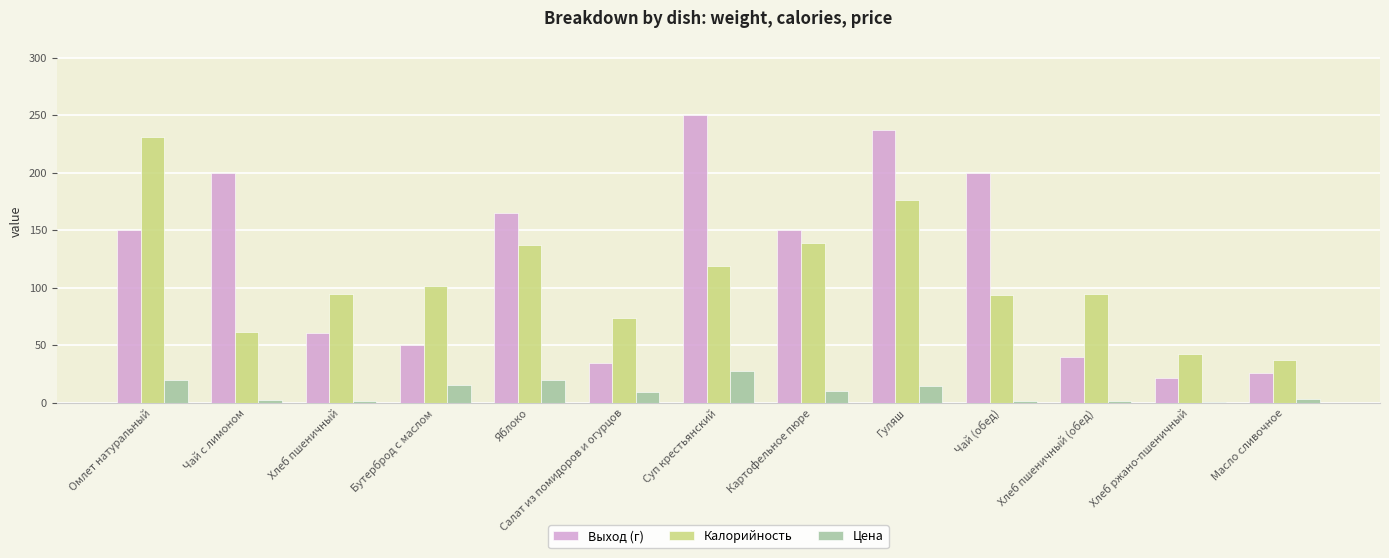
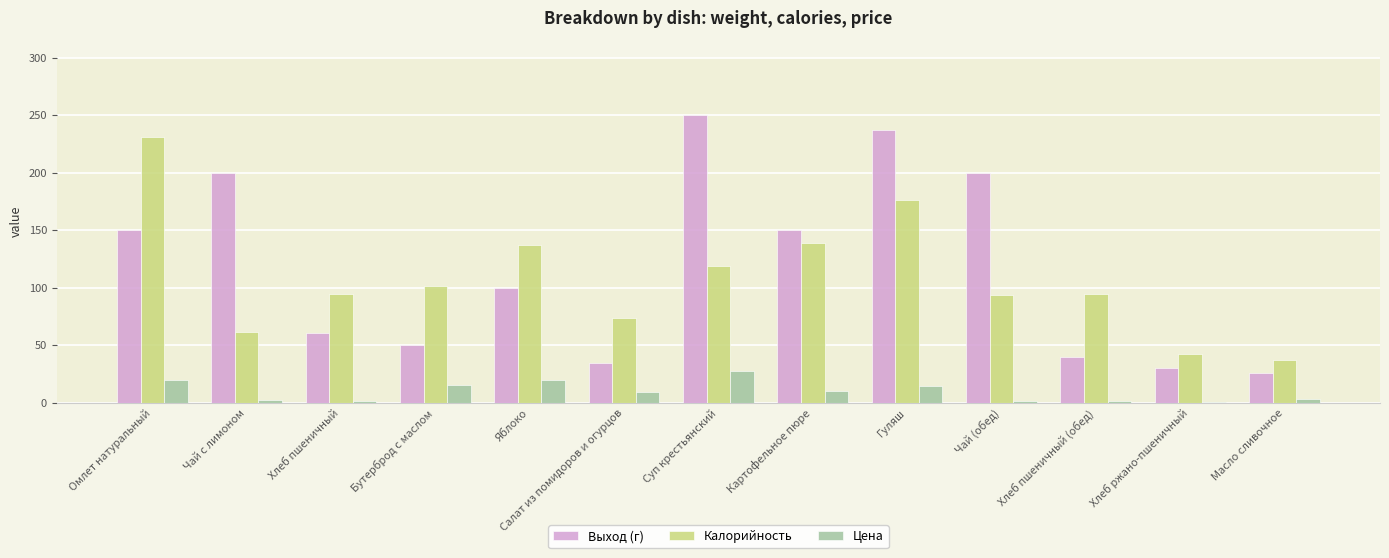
Выход (г), Яблоко: 165 -> 100
Выход (г), Хлеб ржано-пшеничный: 22 -> 30
